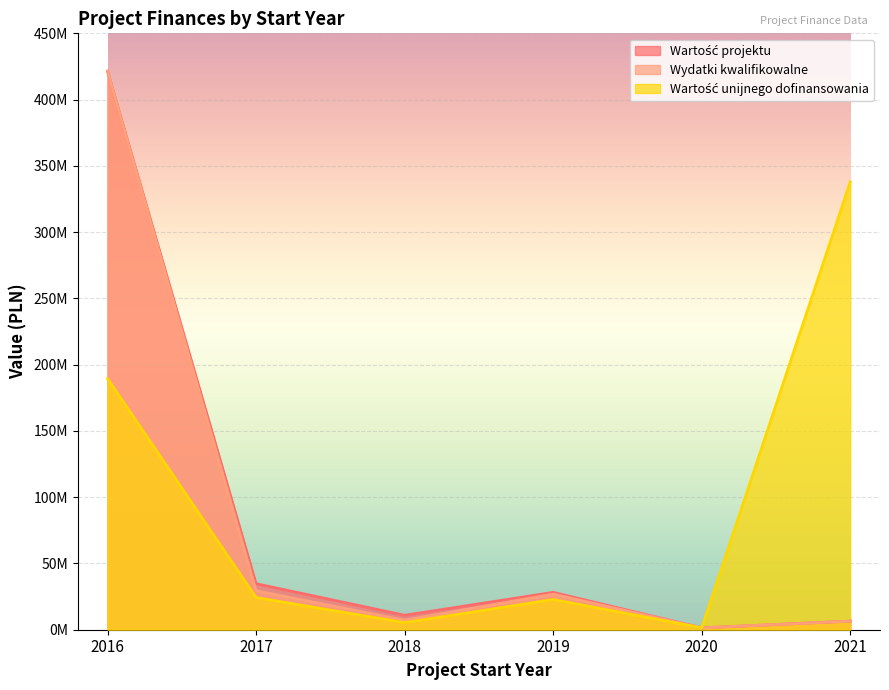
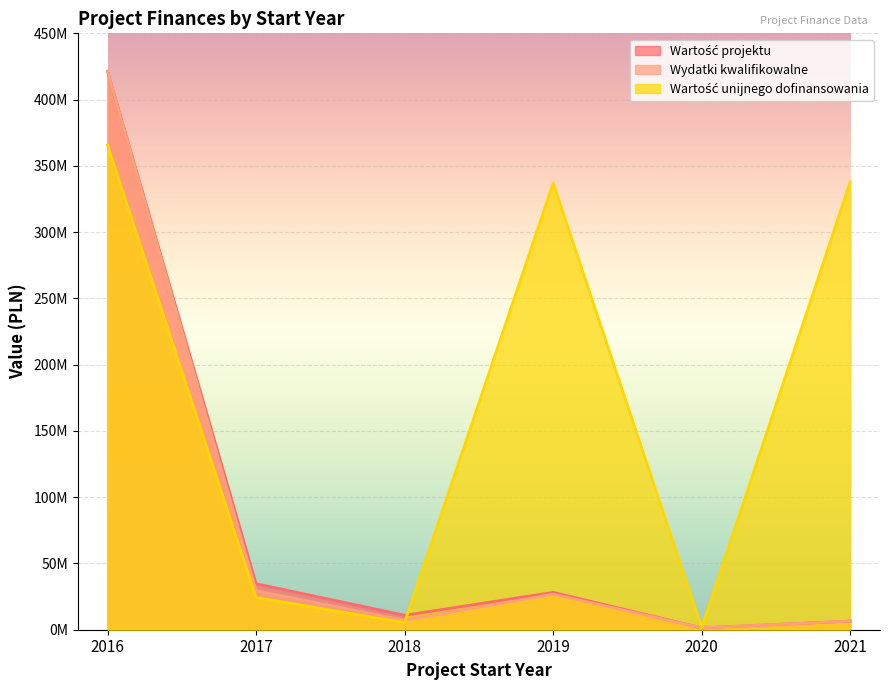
Wartość unijnego dofinansowania, 2016: 190000000 -> 366000000
Wartość unijnego dofinansowania, 2019: 23000000 -> 337000000
